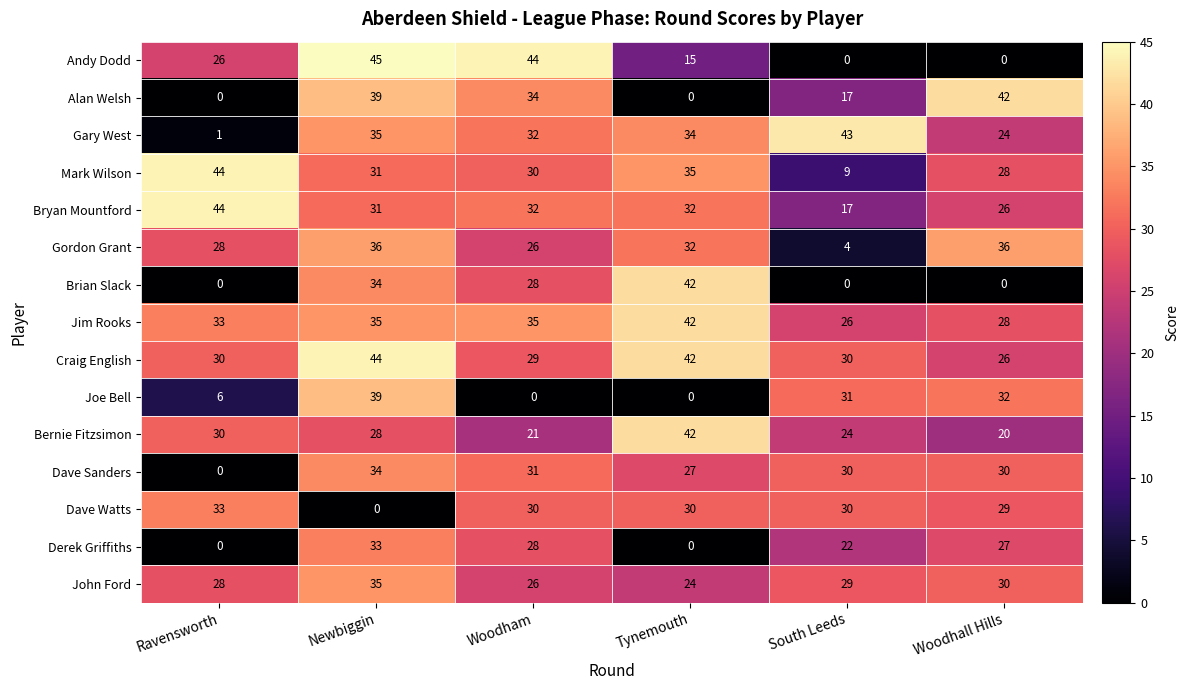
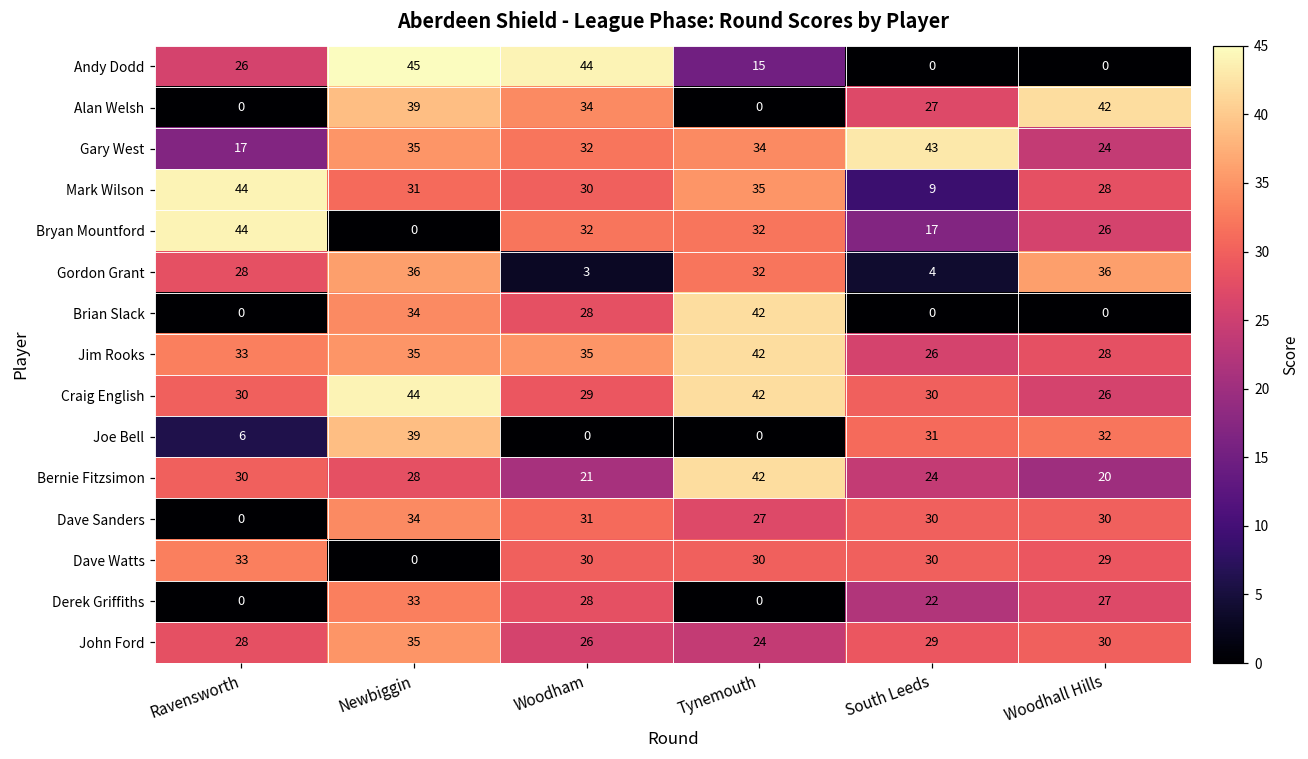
Alan Welsh, South Leeds: 17 -> 27
Gary West, Ravensworth: 1 -> 17
Bryan Mountford, Newbiggin: 31 -> 0
Gordon Grant, Woodham: 26 -> 3
